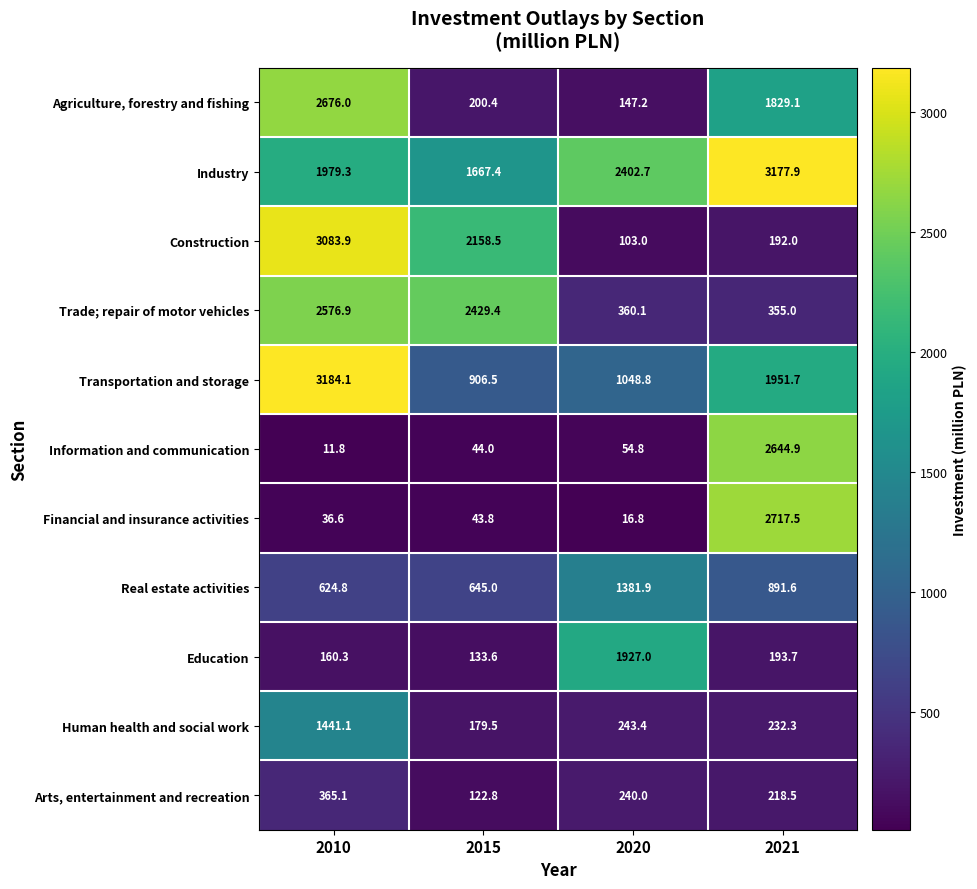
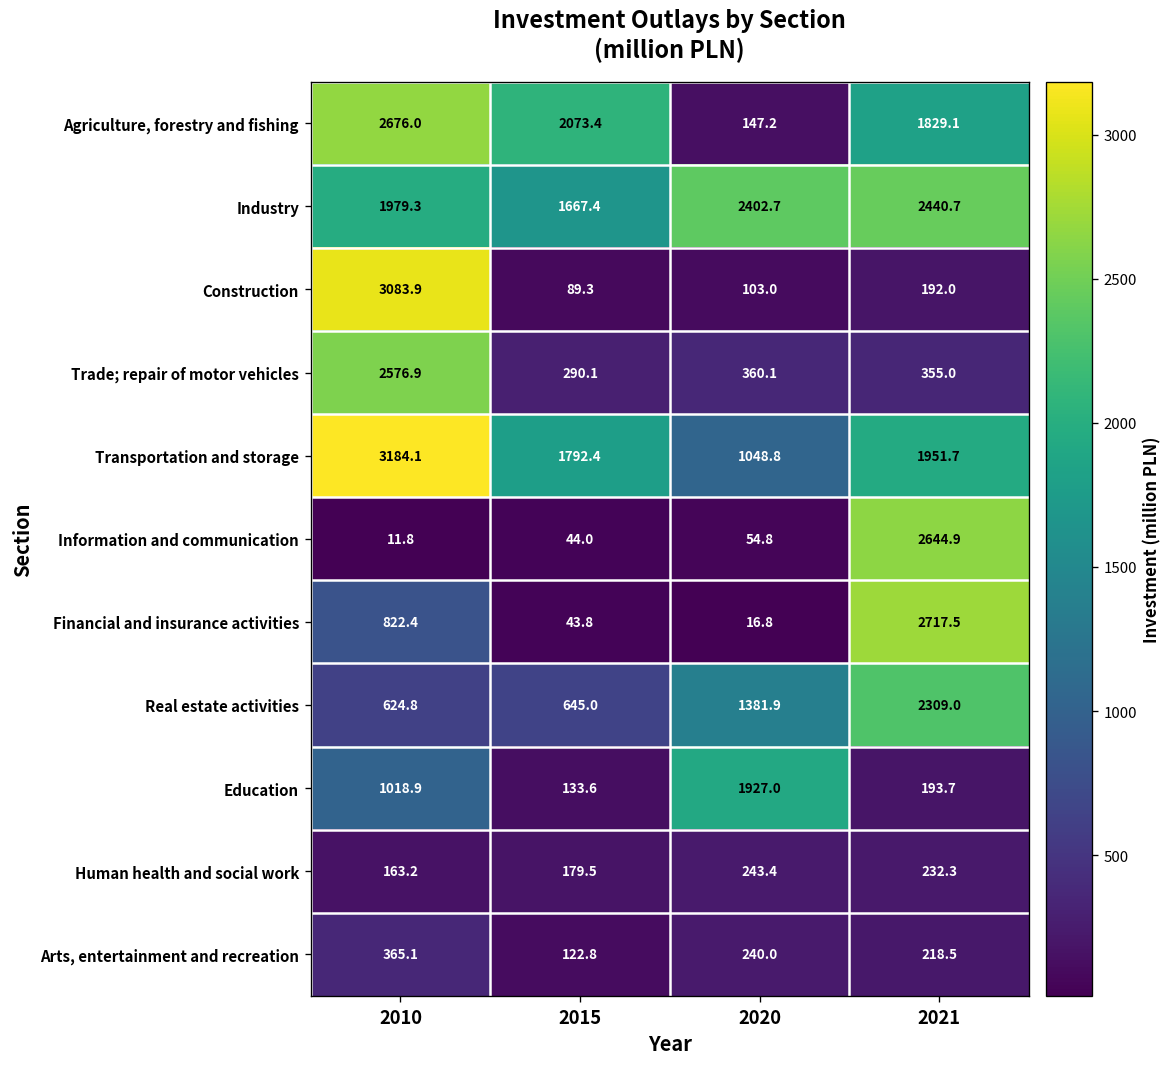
Agriculture, forestry and fishing, 2015: 200.4 -> 2073.4
Industry, 2021: 3177.9 -> 2440.7
Construction, 2015: 2158.5 -> 89.3
Trade; repair of motor vehicles, 2015: 2429.4 -> 290.1
Transportation and storage, 2015: 906.5 -> 1792.4
Financial and insurance activities, 2010: 36.6 -> 822.4
Real estate activities, 2021: 891.6 -> 2309.0
Education, 2010: 160.3 -> 1018.9
Human health and social work, 2010: 1441.1 -> 163.2
